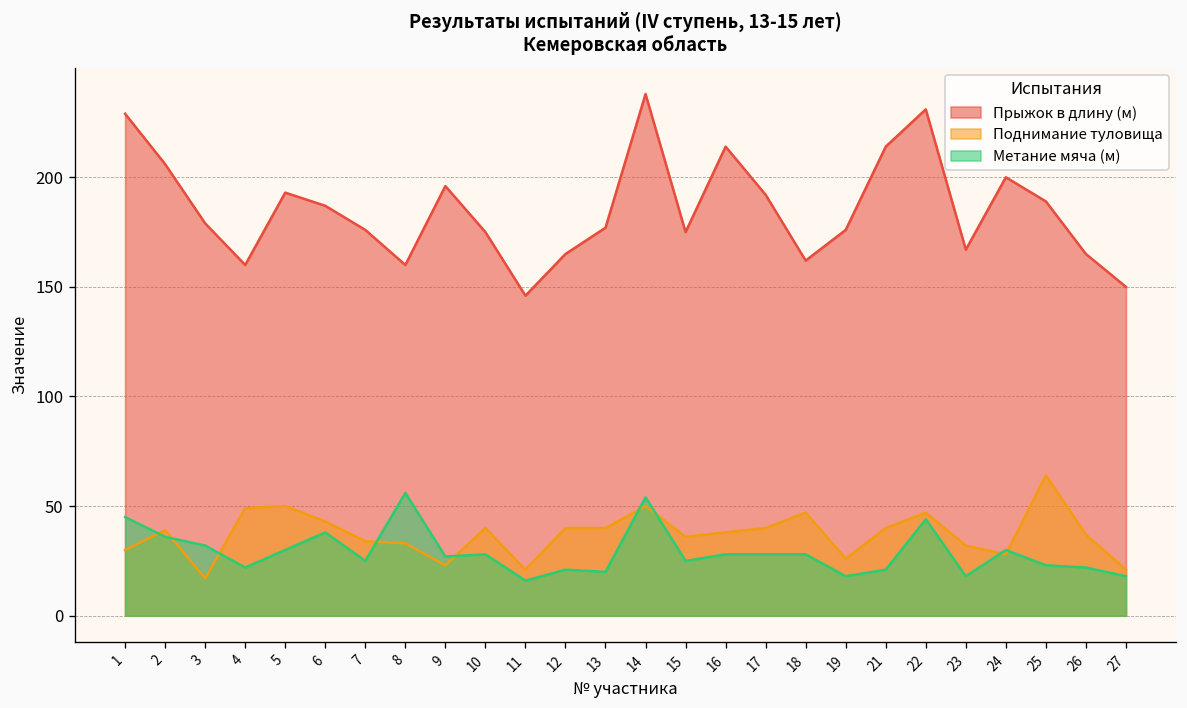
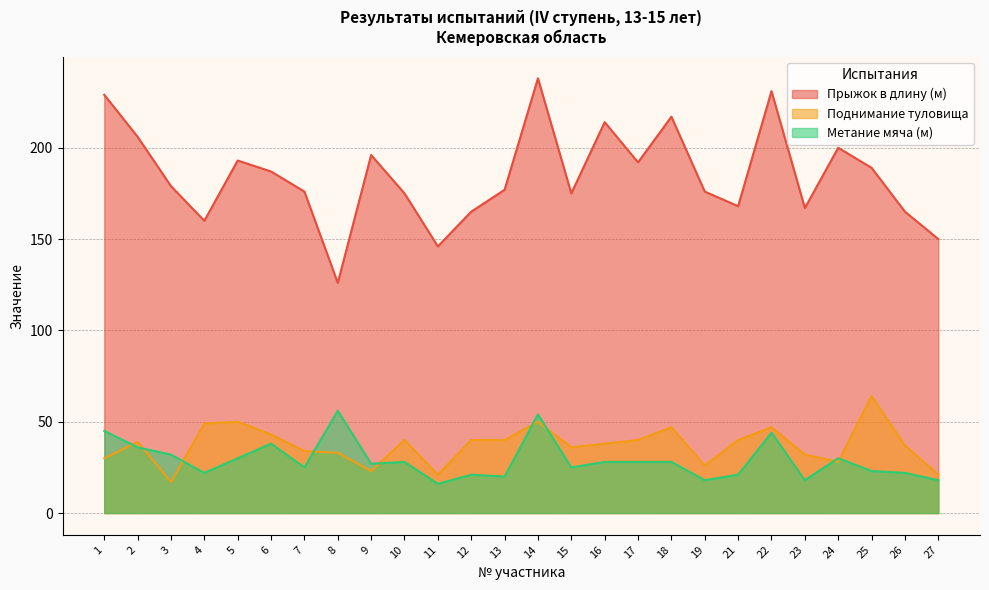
Прыжок в длину (м), 8: 160 -> 126
Прыжок в длину (м), 18: 162 -> 217
Прыжок в длину (м), 21: 214 -> 168
